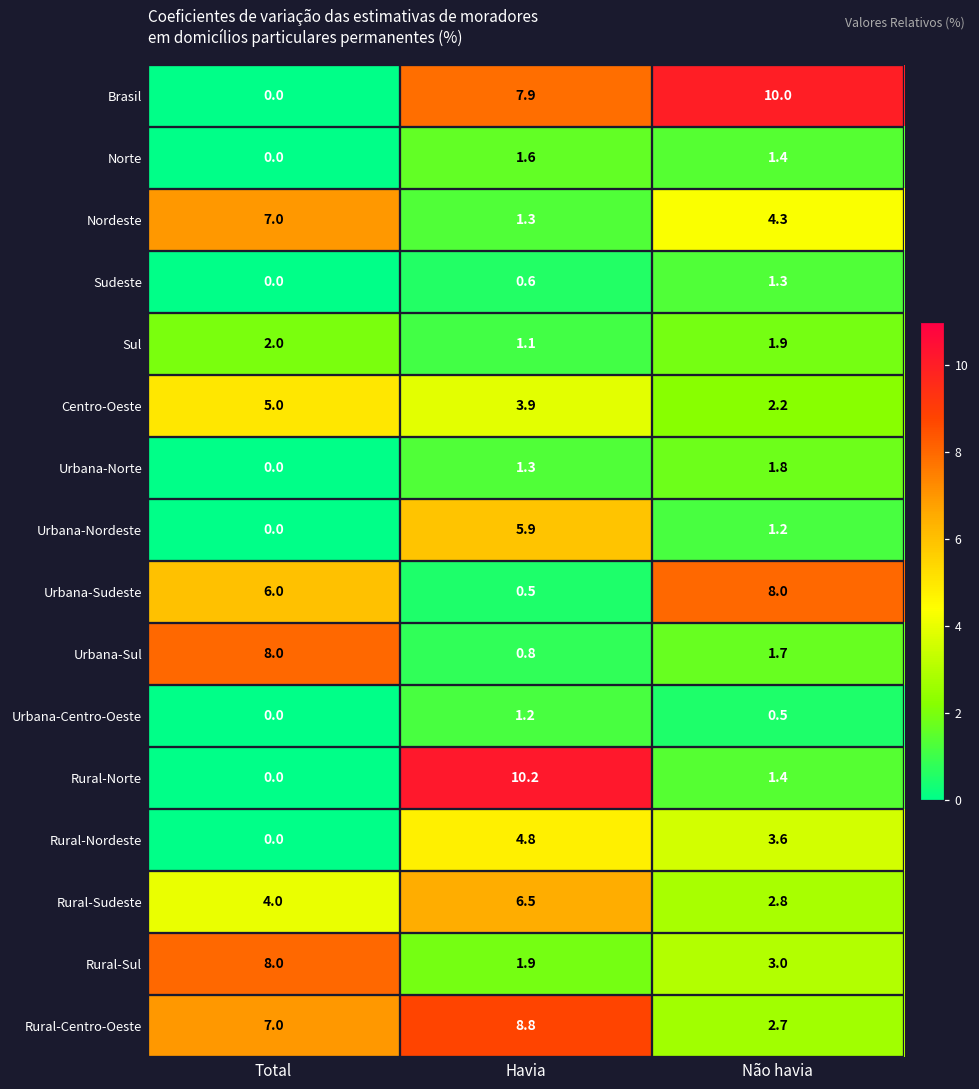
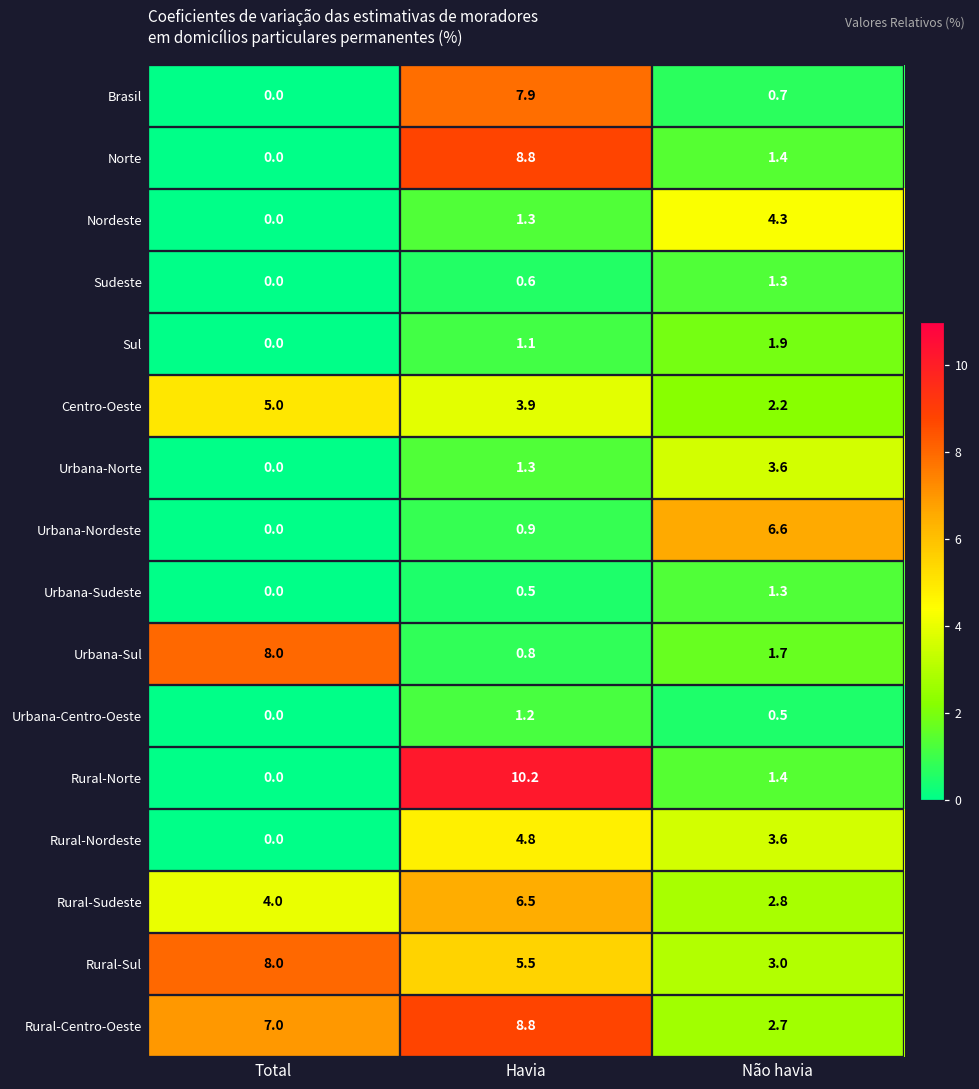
Brasil, Não havia: 10.0 -> 0.7
Norte, Havia: 1.6 -> 8.8
Nordeste, Total: 7.0 -> 0.0
Sul, Total: 2.0 -> 0.0
Urbana-Norte, Não havia: 1.8 -> 3.6
Urbana-Nordeste, Havia: 5.9 -> 0.9
Urbana-Nordeste, Não havia: 1.2 -> 6.6
Urbana-Sudeste, Total: 6.0 -> 0.0
Urbana-Sudeste, Não havia: 8.0 -> 1.3
Rural-Sul, Havia: 1.9 -> 5.5
